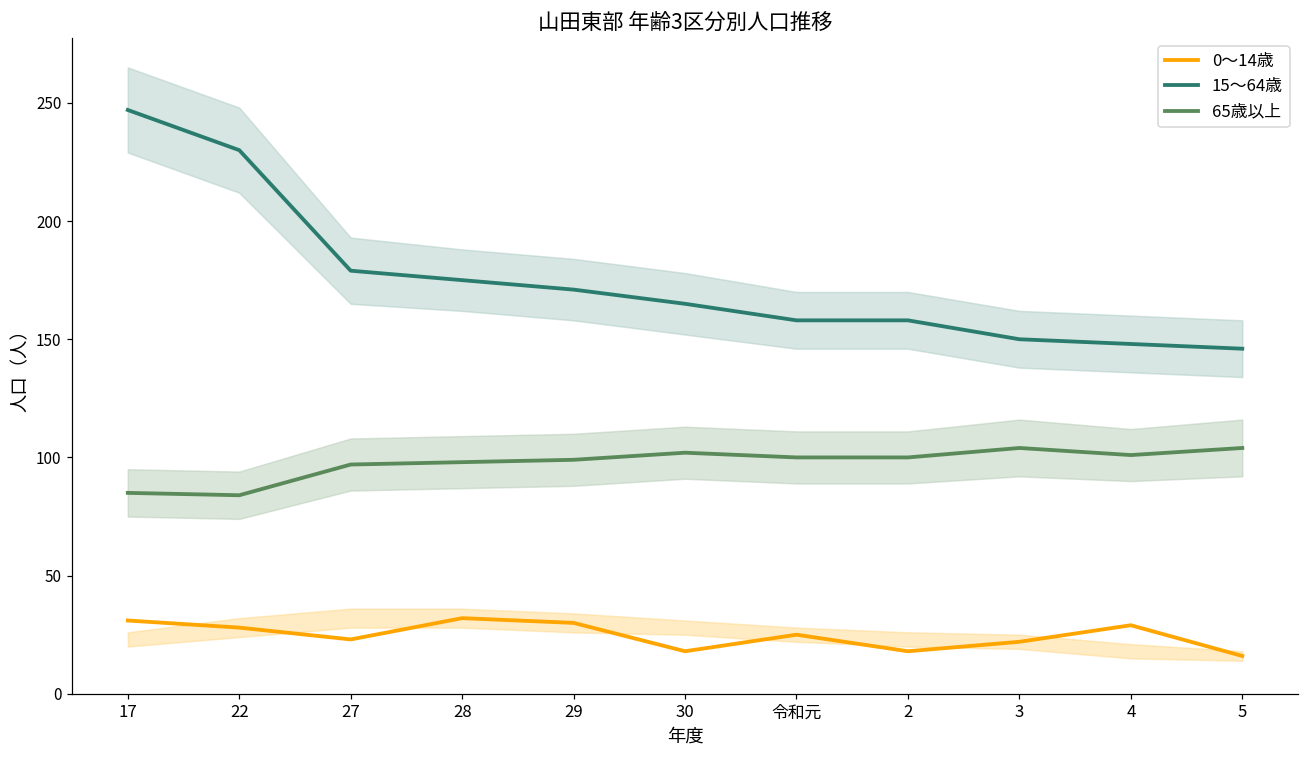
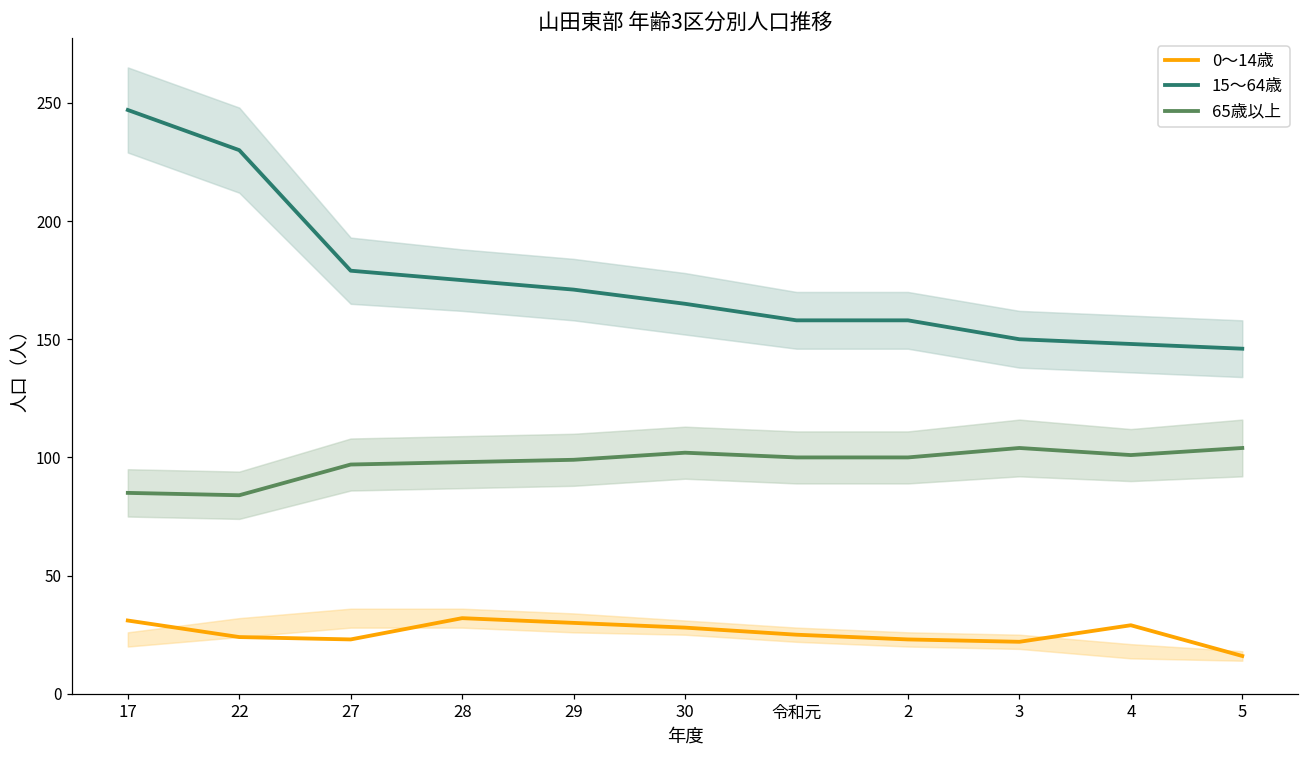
0～14歳, 22: 28 -> 24
0～14歳, 30: 18 -> 28
0～14歳, 2: 18 -> 23
